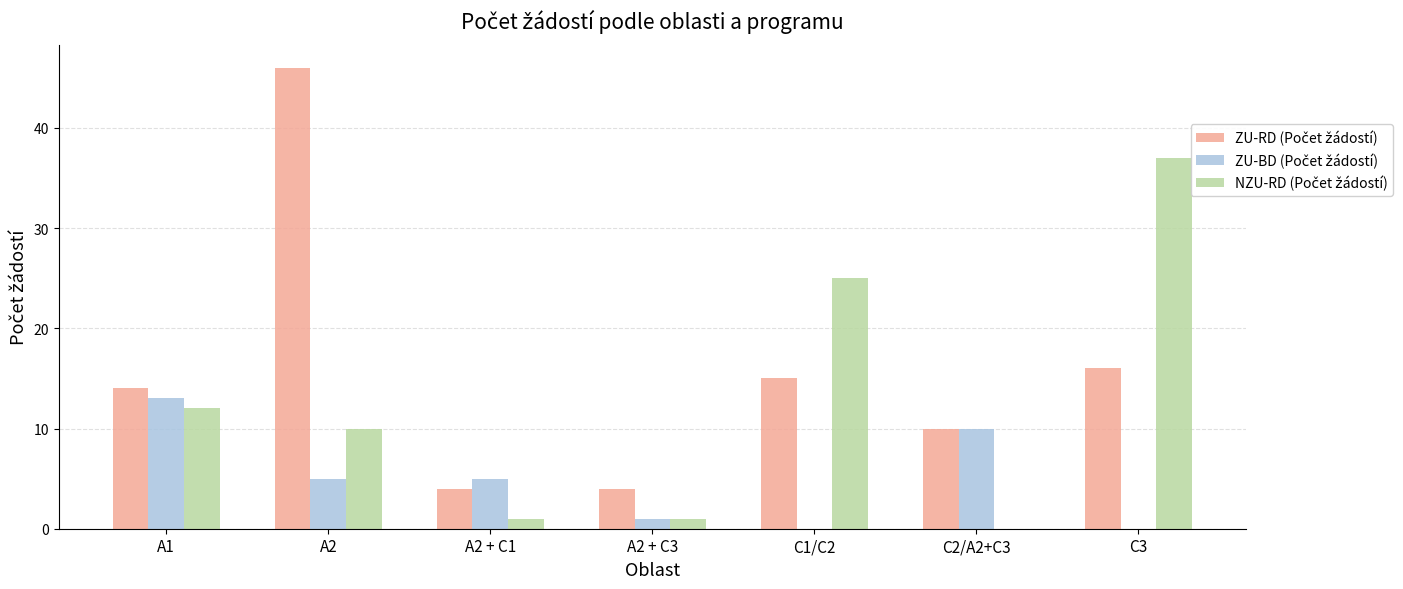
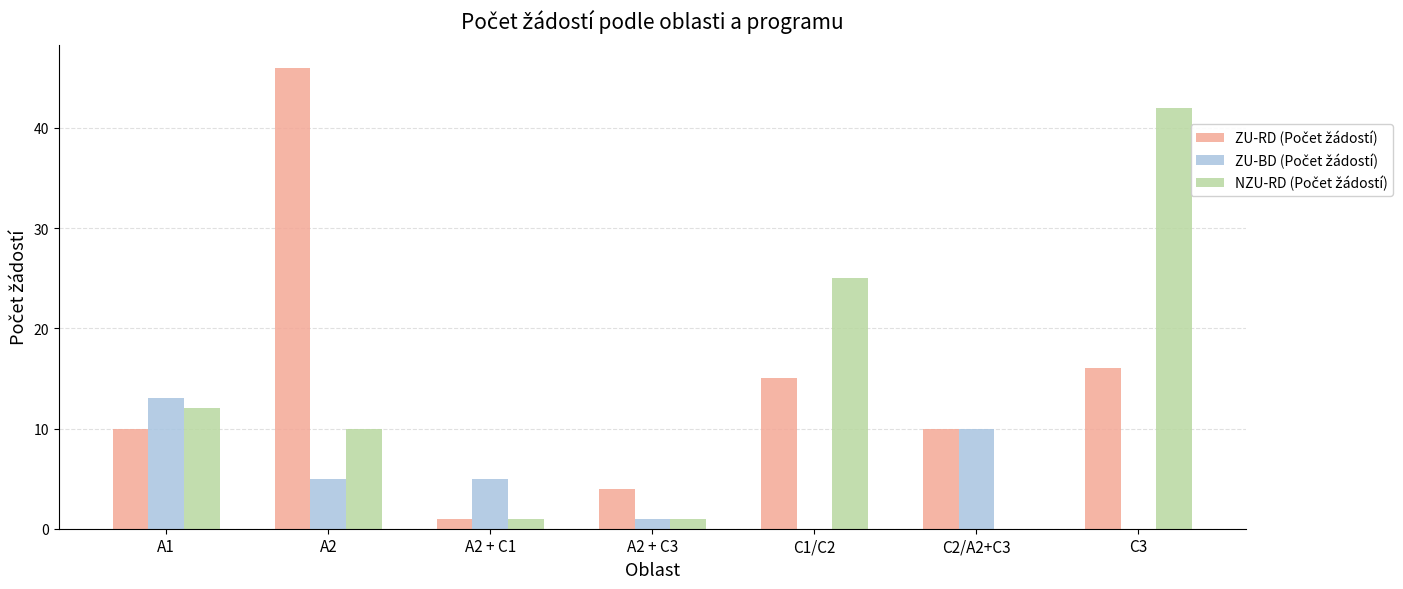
ZU-RD (Počet žádostí), A1: 14 -> 10
ZU-RD (Počet žádostí), A2 + C1: 4 -> 1
NZU-RD (Počet žádostí), C3: 37 -> 42
